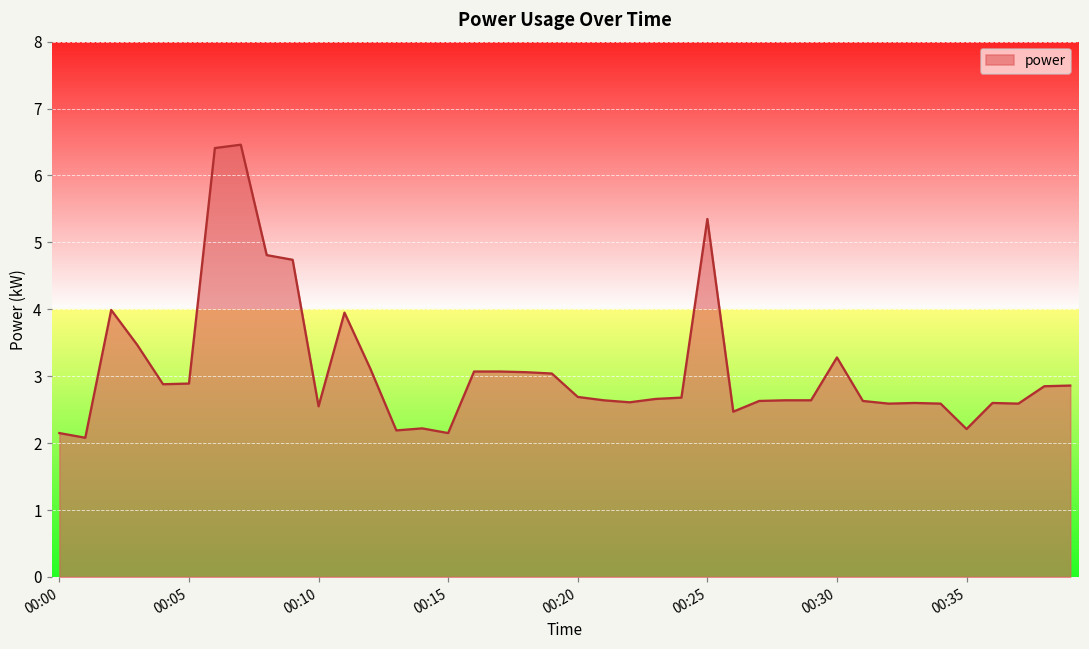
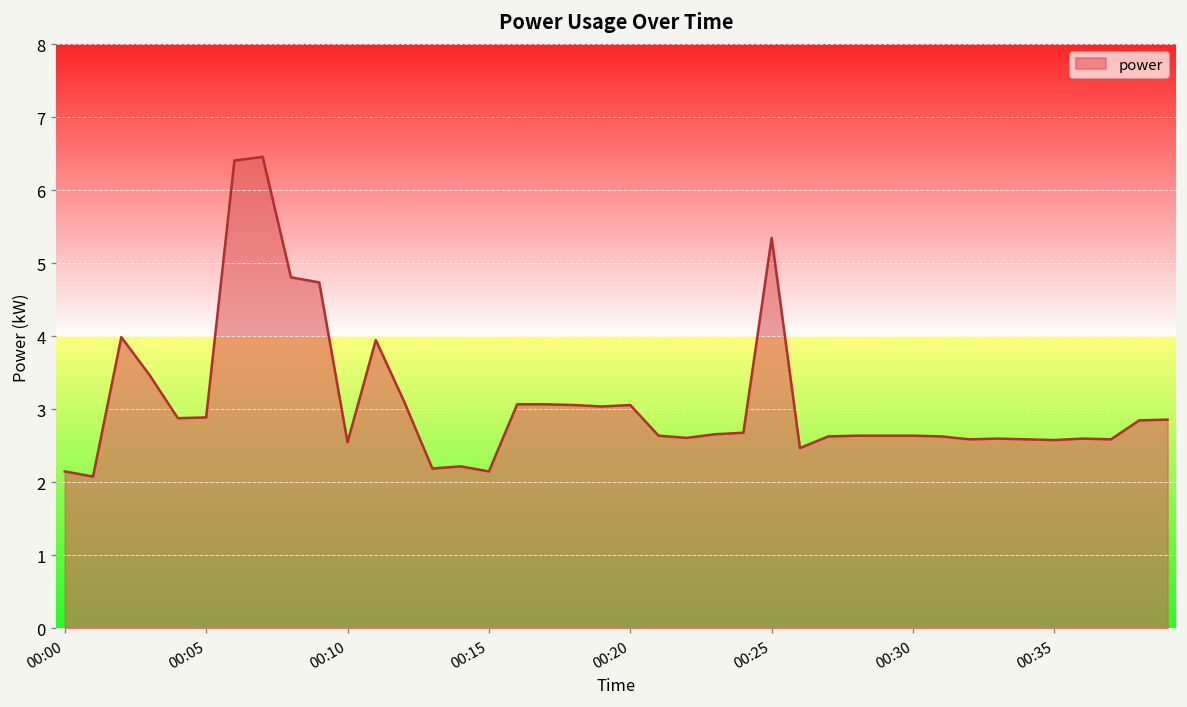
00:20: 2.7 -> 3.1
00:30: 3.3 -> 2.6
00:35: 2.2 -> 2.6
